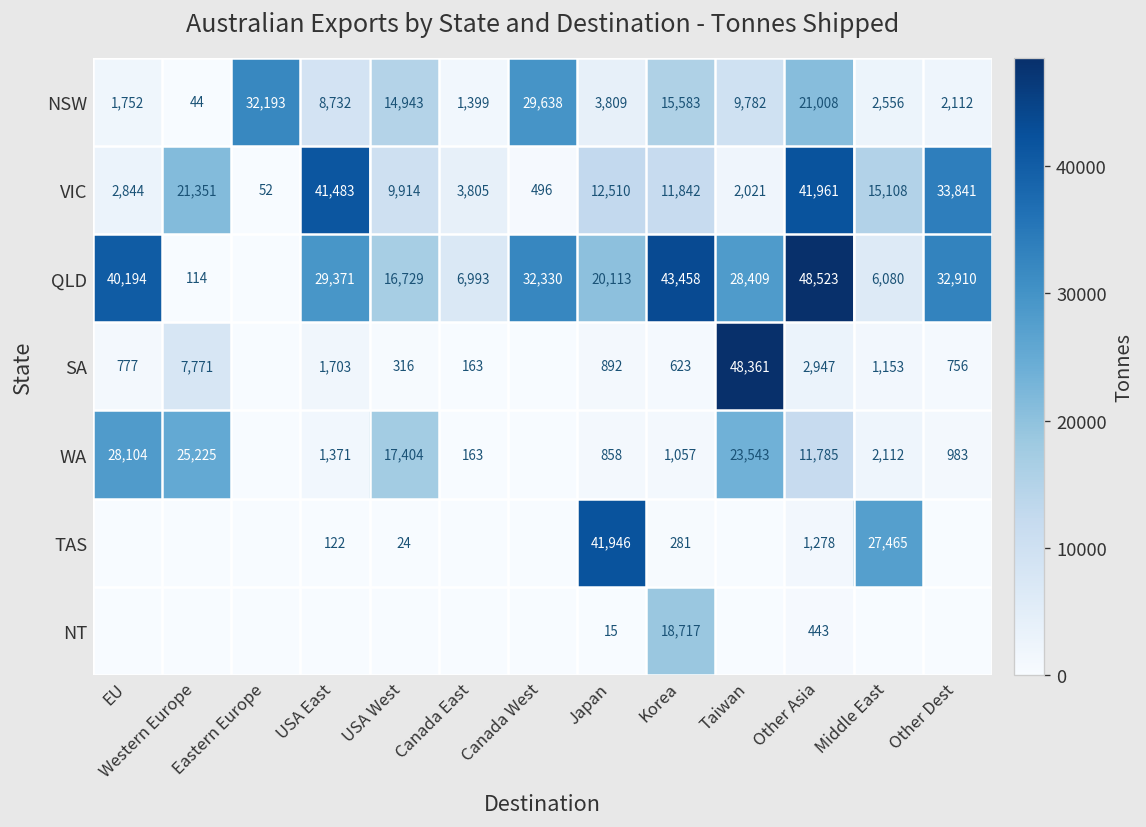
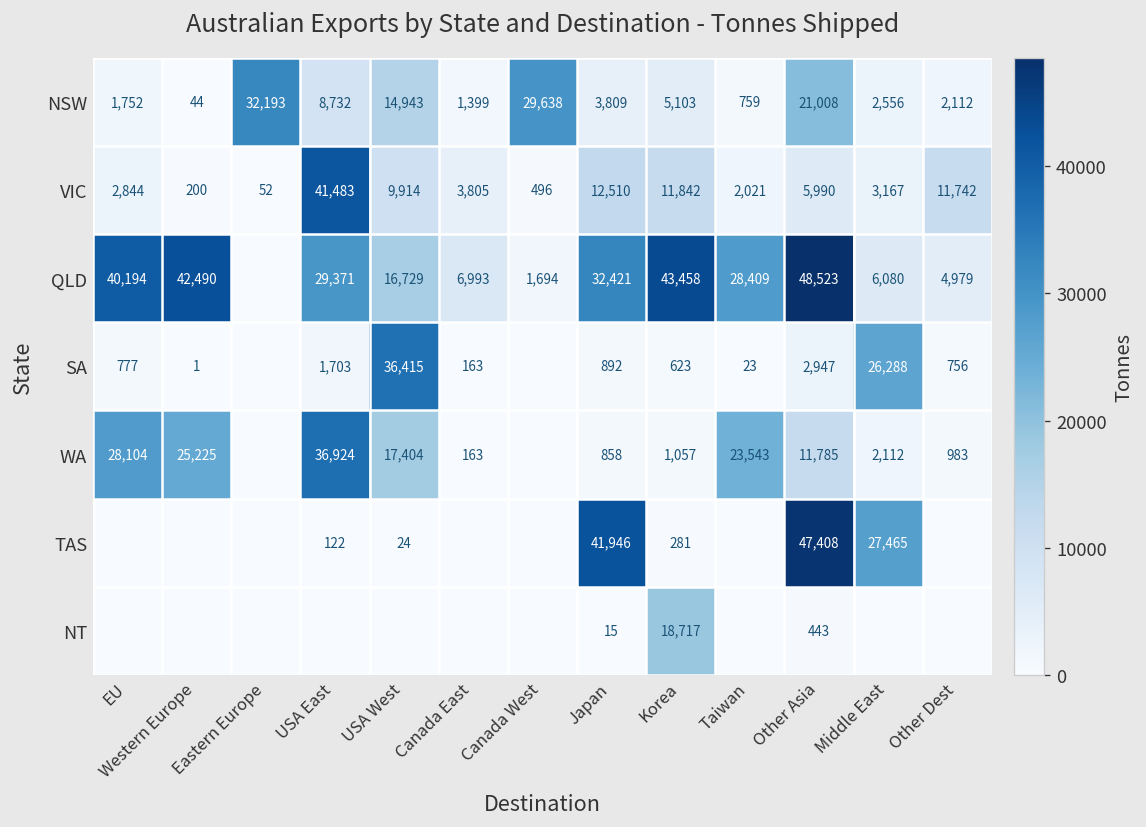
NSW, Korea: 15,583 -> 5,103
NSW, Taiwan: 9,782 -> 759
VIC, Western Europe: 21,351 -> 200
VIC, Other Asia: 41,961 -> 5,990
VIC, Middle East: 15,108 -> 3,167
VIC, Other Dest: 33,841 -> 11,742
QLD, Western Europe: 114 -> 42,490
QLD, Canada West: 32,330 -> 1,694
QLD, Japan: 20,113 -> 32,421
QLD, Other Dest: 32,910 -> 4,979
SA, Western Europe: 7,771 -> 1
SA, USA West: 316 -> 36,415
SA, Taiwan: 48,361 -> 23
SA, Middle East: 1,153 -> 26,288
WA, USA East: 1,371 -> 36,924
TAS, Other Asia: 1,278 -> 47,408
